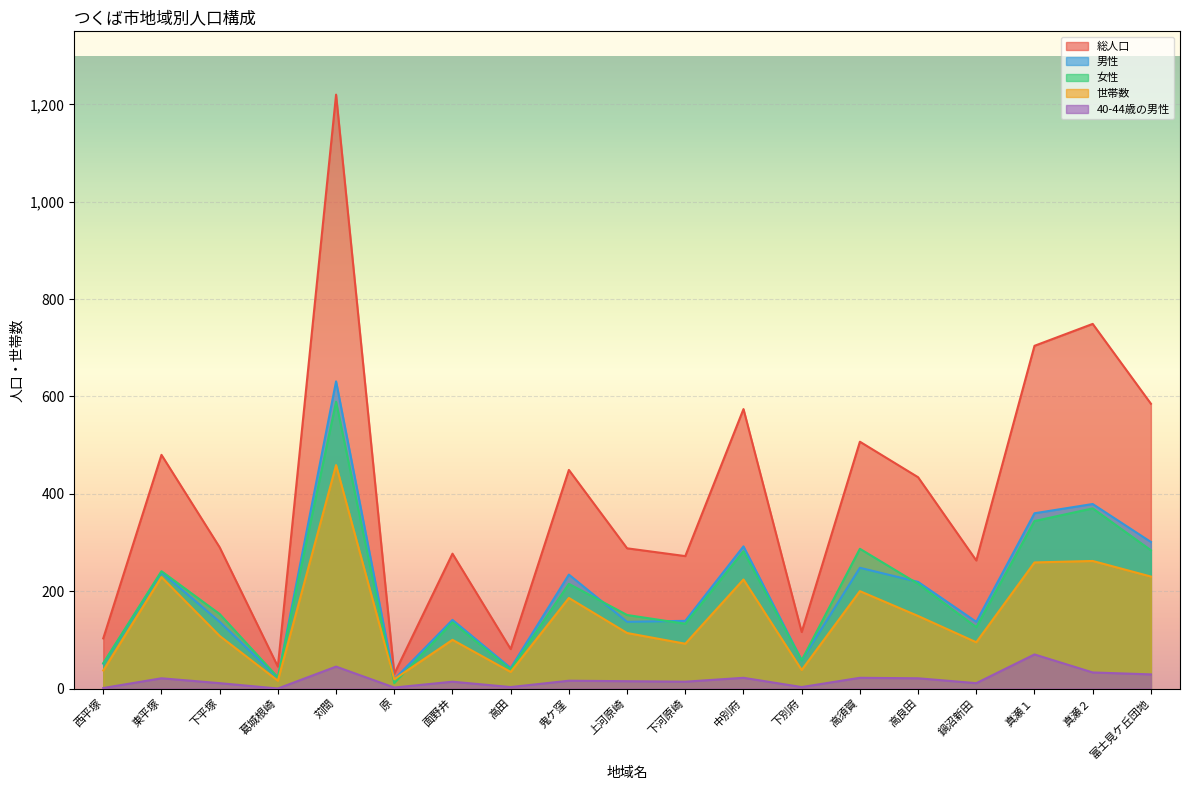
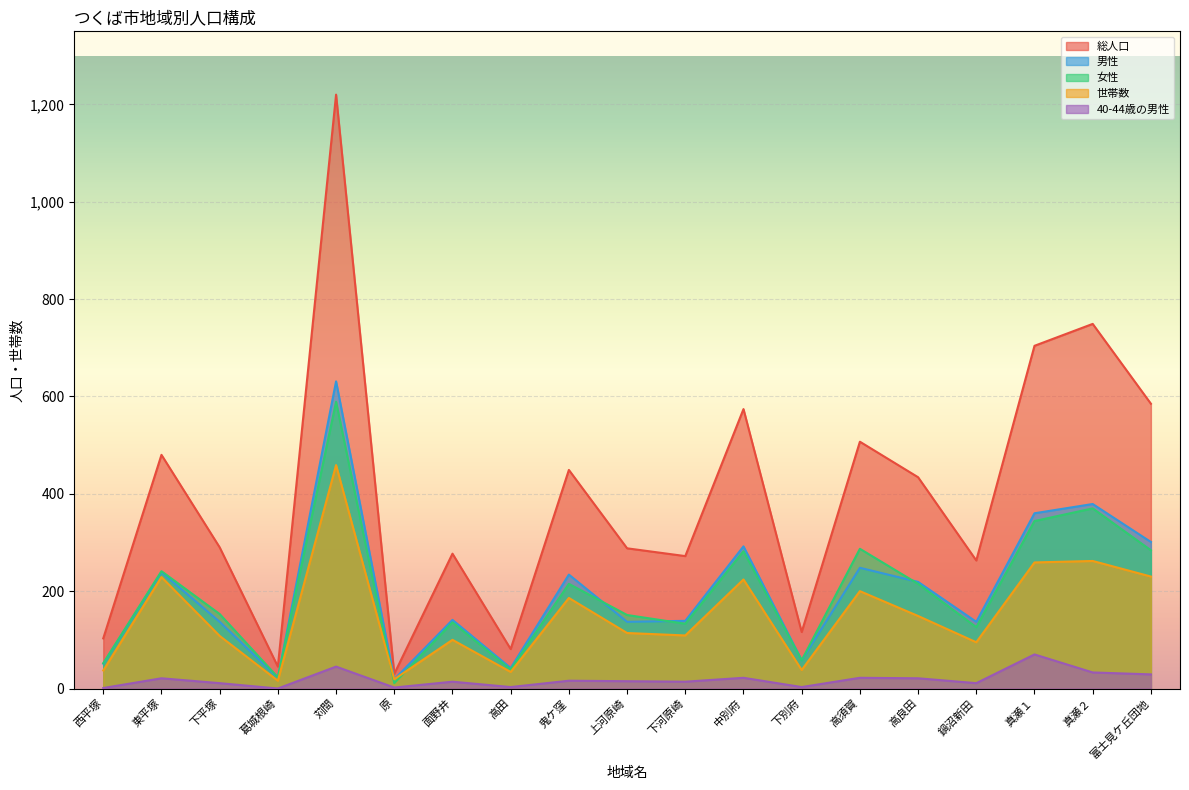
世帯数, 下河原崎: 90 -> 110
